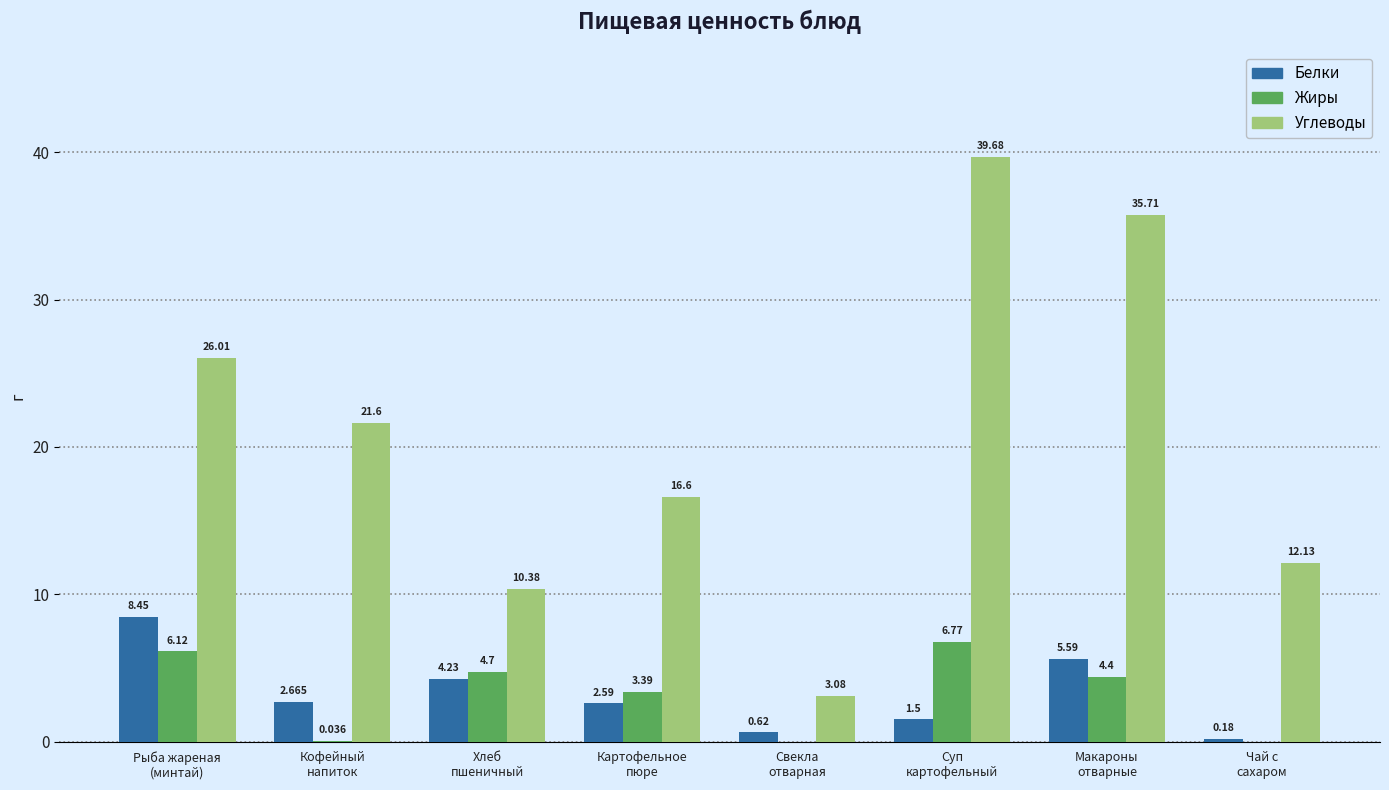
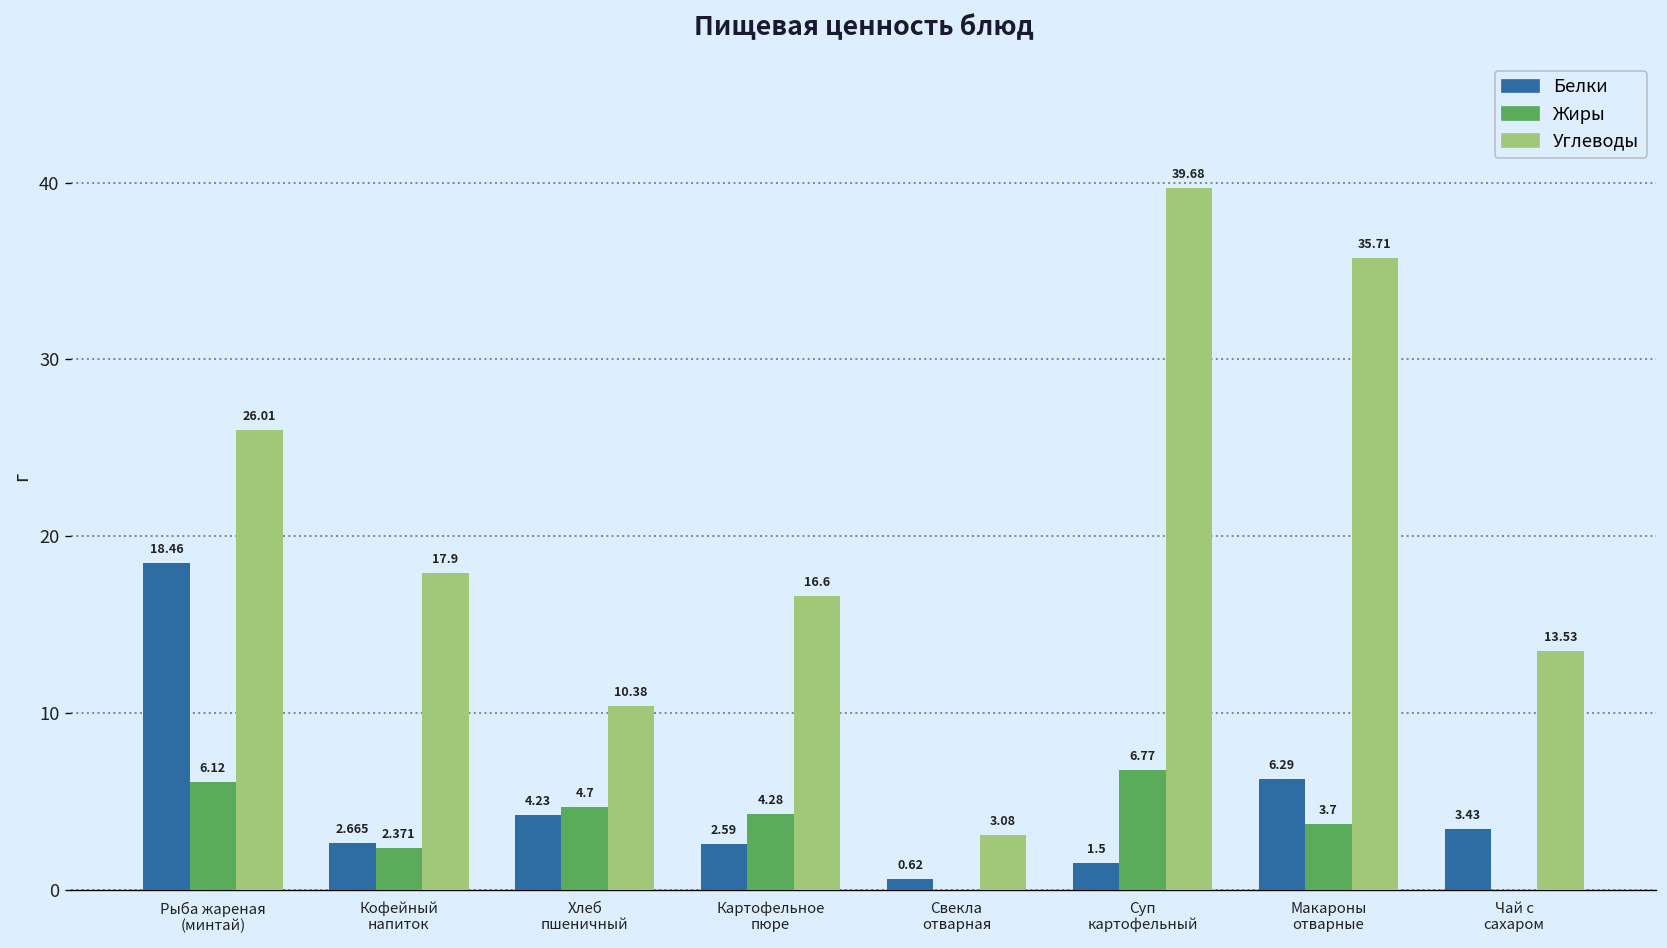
Белки, Рыба жареная (минтай): 8.45 -> 18.46
Жиры, Кофейный напиток: 0.036 -> 2.371
Углеводы, Кофейный напиток: 21.6 -> 17.9
Жиры, Картофельное пюре: 3.39 -> 4.28
Белки, Макароны отварные: 5.59 -> 6.29
Жиры, Макароны отварные: 4.4 -> 3.7
Белки, Чай с сахаром: 0.18 -> 3.43
Углеводы, Чай с сахаром: 12.13 -> 13.53
